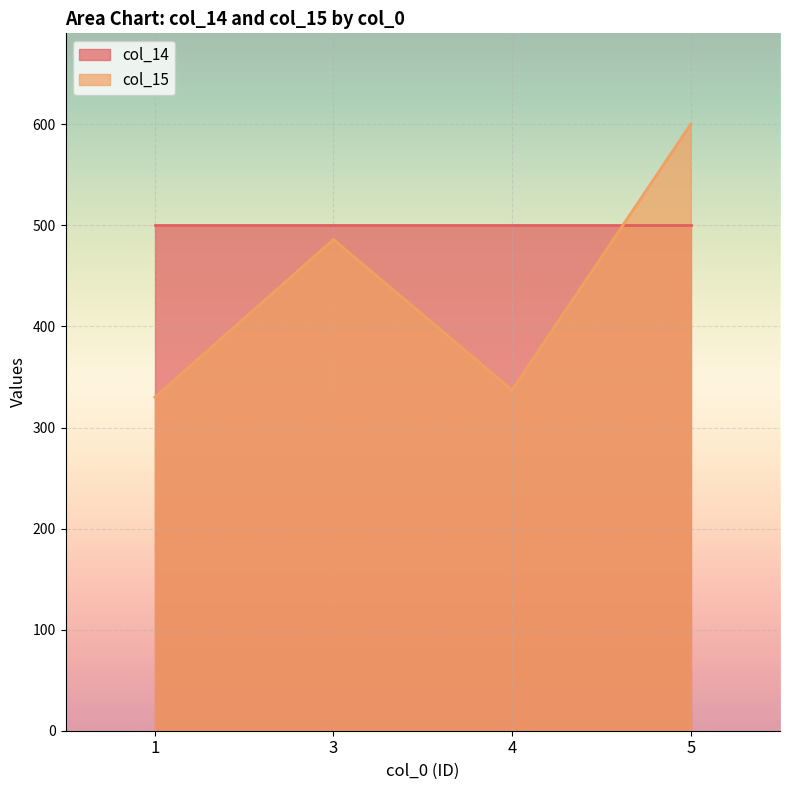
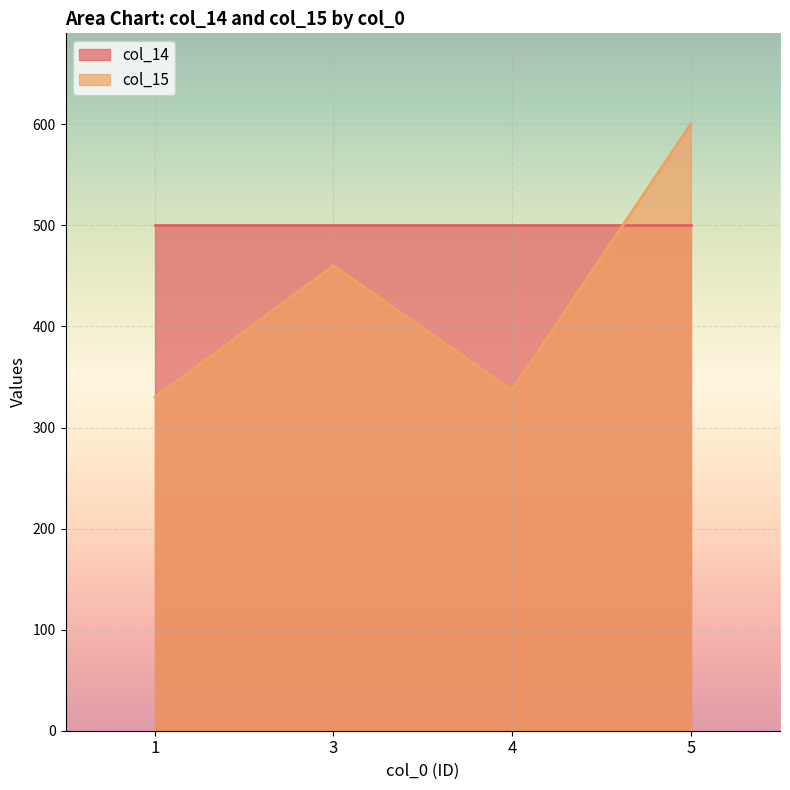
col_15, 3: 486 -> 460
